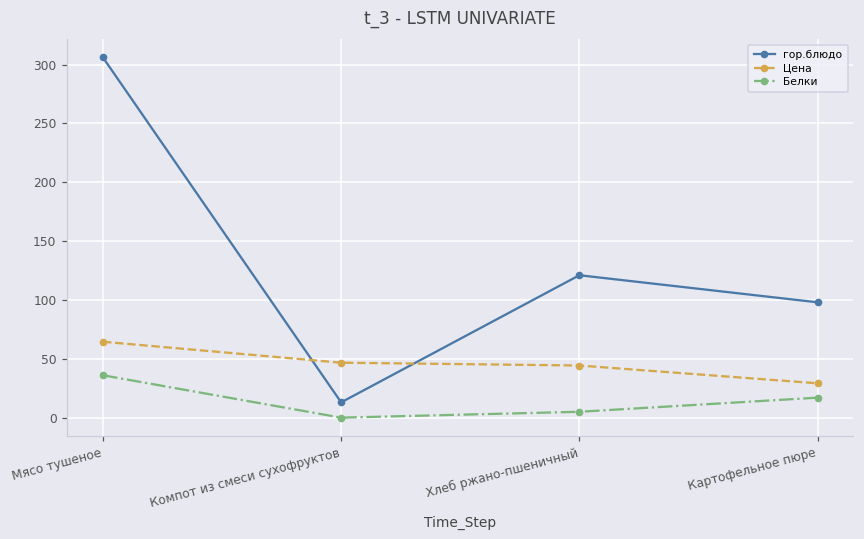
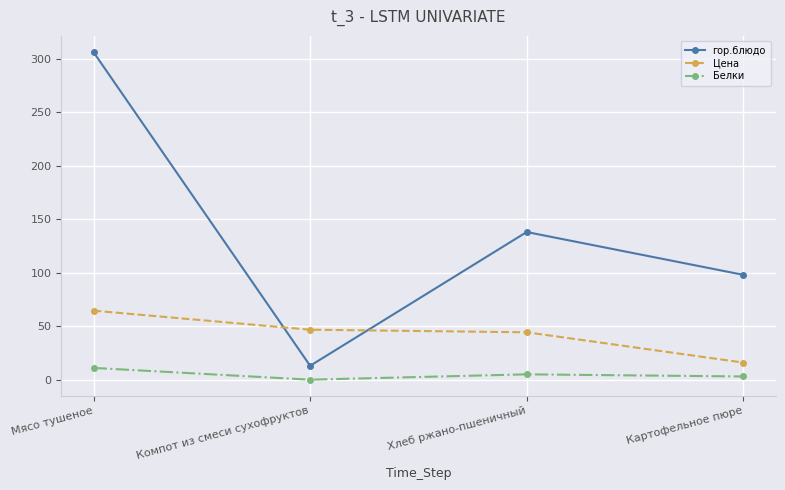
Белки, Мясо тушеное: 36 -> 11
гор.блюдо, Хлеб ржано-пшеничный: 121 -> 138
Цена, Картофельное пюре: 29 -> 16
Белки, Картофельное пюре: 17 -> 3
